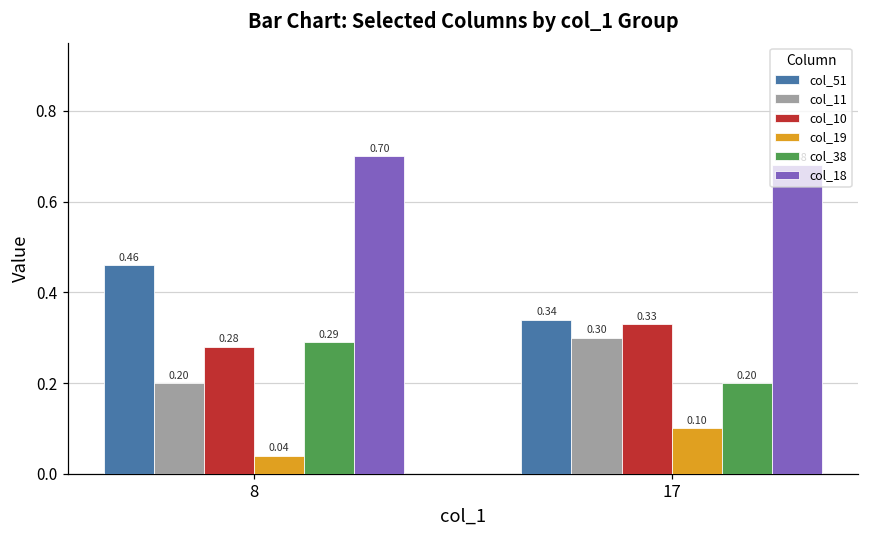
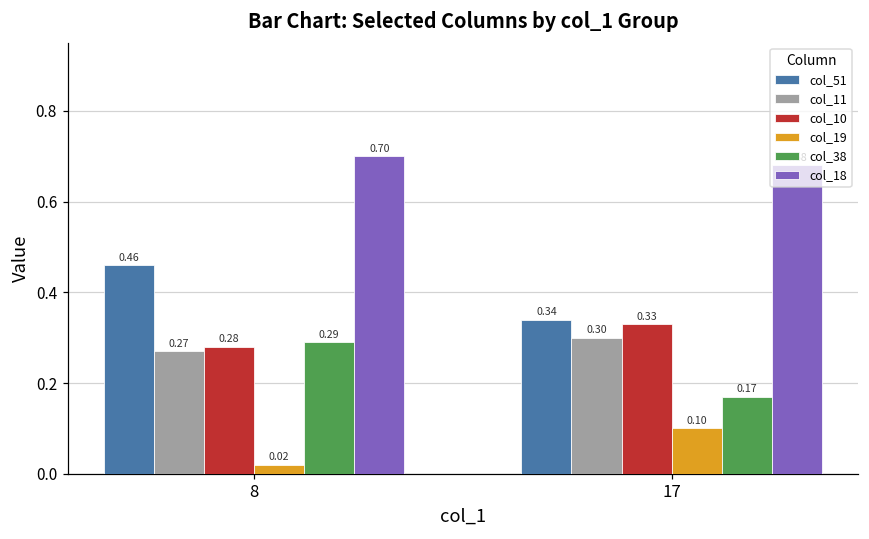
col_11, 8: 0.20 -> 0.27
col_19, 8: 0.04 -> 0.02
col_38, 17: 0.20 -> 0.17
